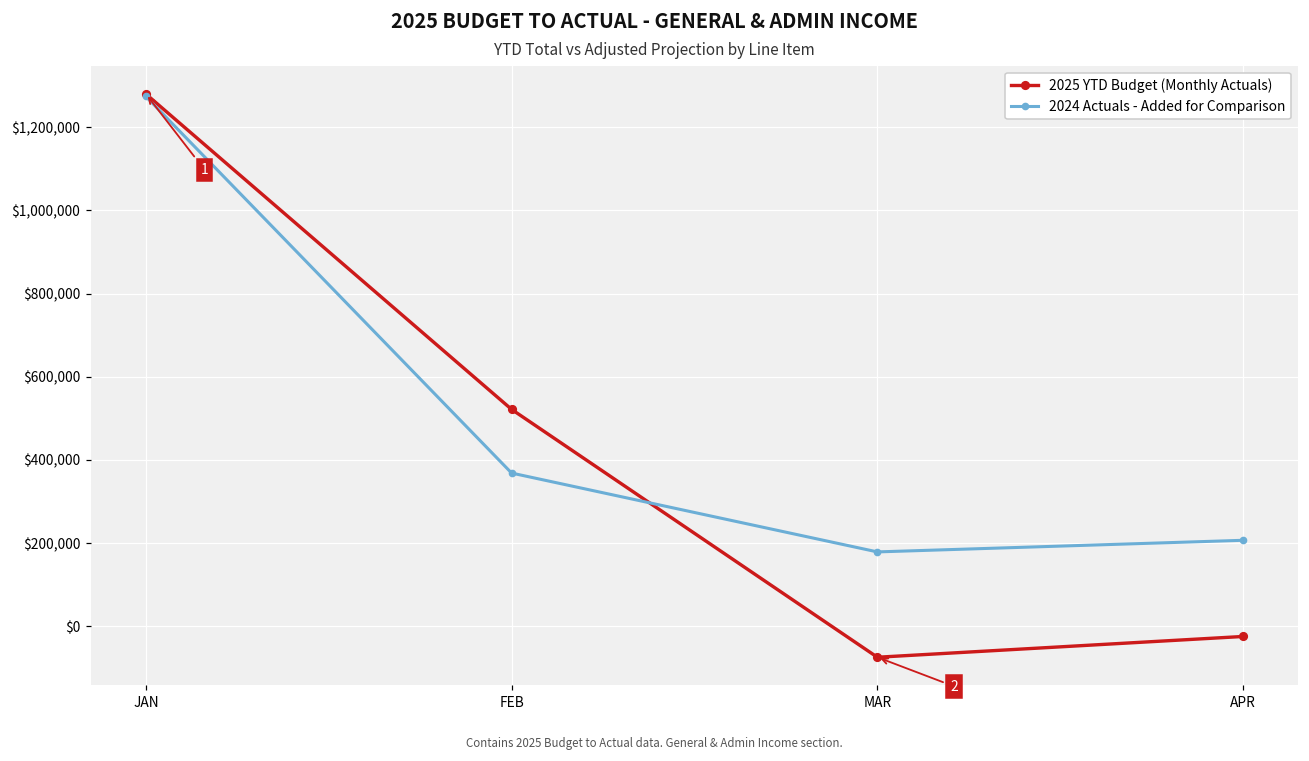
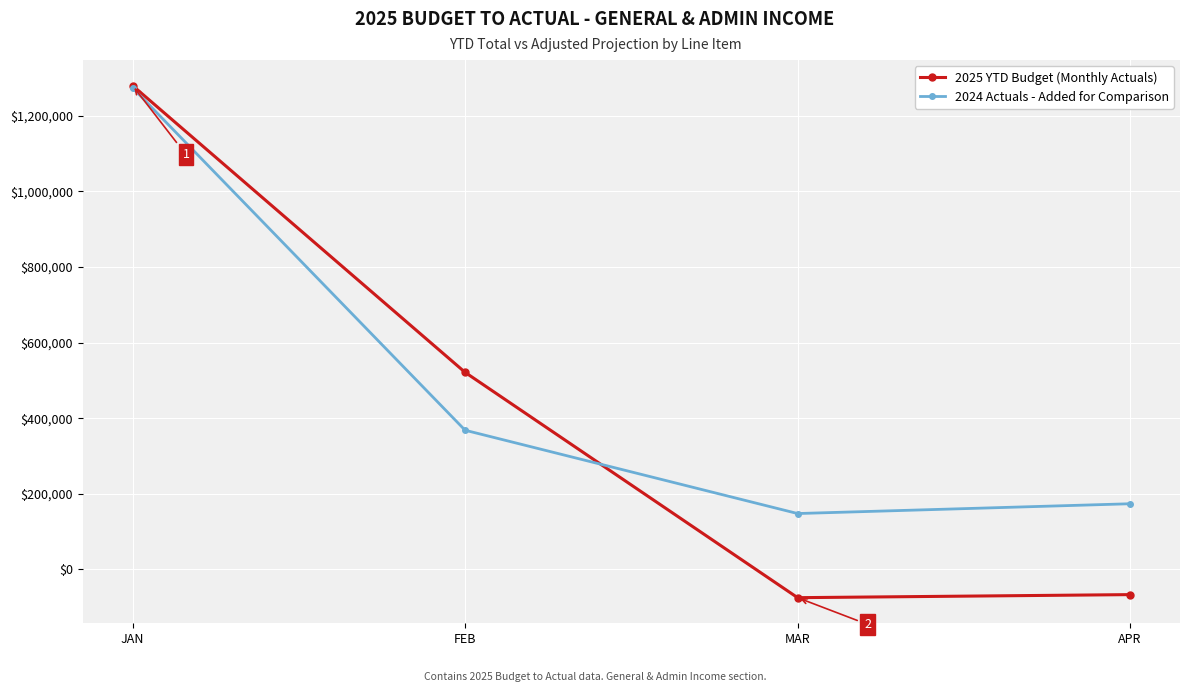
2024 Actuals - Added for Comparison, MAR: $180,000 -> $150,000
2025 YTD Budget (Monthly Actuals), APR: $-30,000 -> $-70,000
2024 Actuals - Added for Comparison, APR: $210,000 -> $170,000
